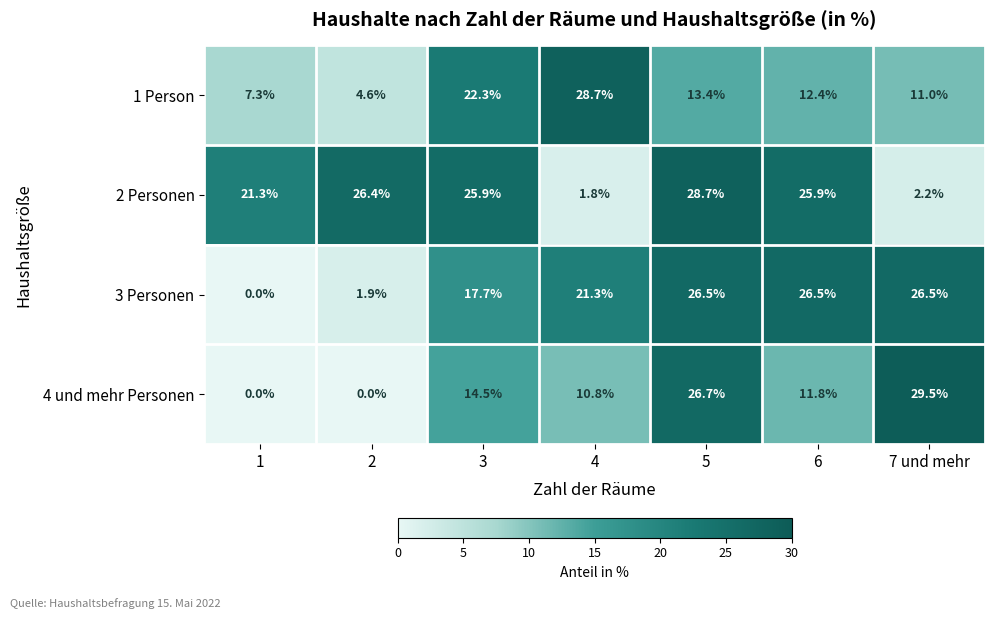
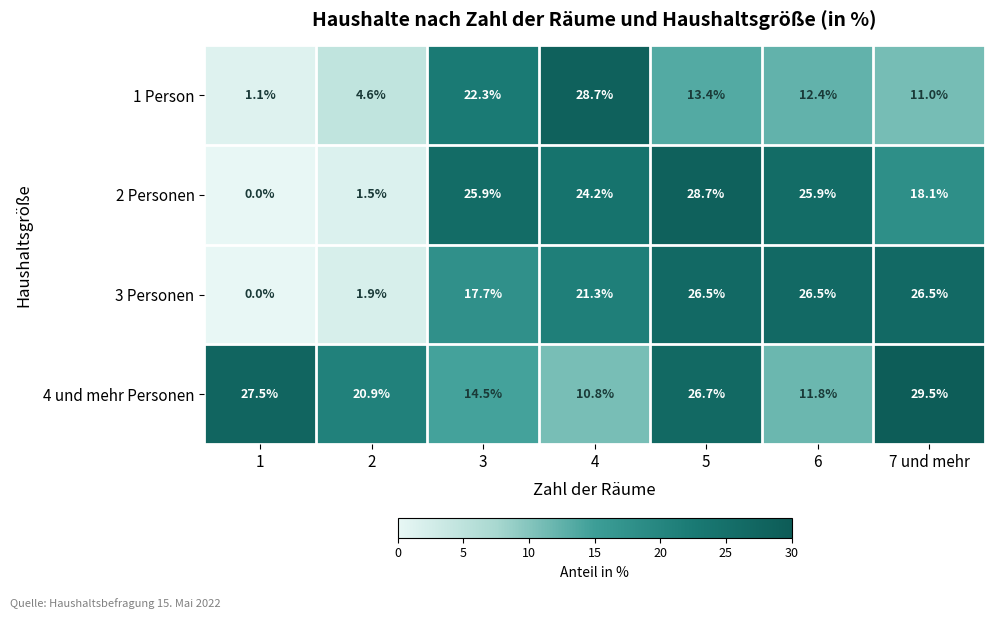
1 Person, 1: 7.3% -> 1.1%
2 Personen, 1: 21.3% -> 0.0%
2 Personen, 2: 26.4% -> 1.5%
2 Personen, 4: 1.8% -> 24.2%
2 Personen, 7 und mehr: 2.2% -> 18.1%
4 und mehr Personen, 1: 0.0% -> 27.5%
4 und mehr Personen, 2: 0.0% -> 20.9%
